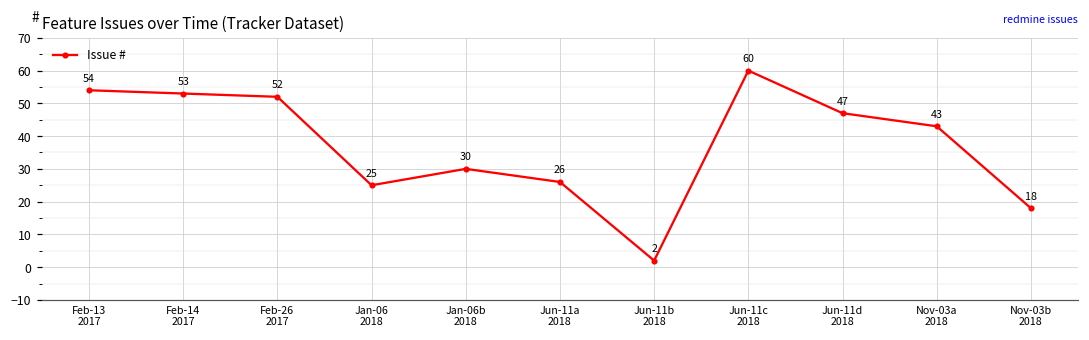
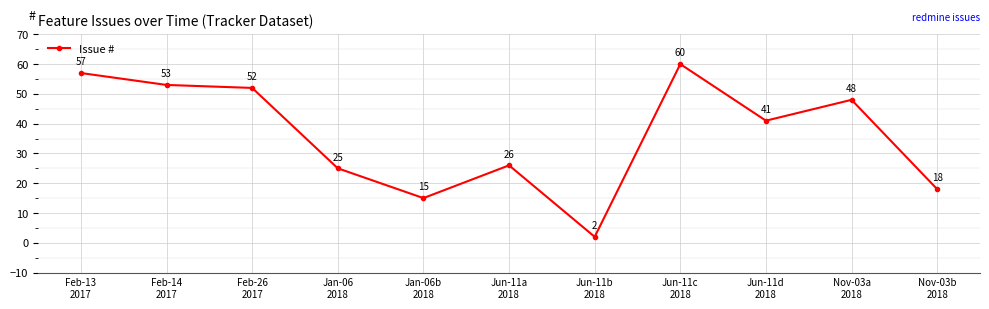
Feb-13 2017: 54 -> 57
Jan-06b 2018: 30 -> 15
Jun-11d 2018: 47 -> 41
Nov-03a 2018: 43 -> 48
